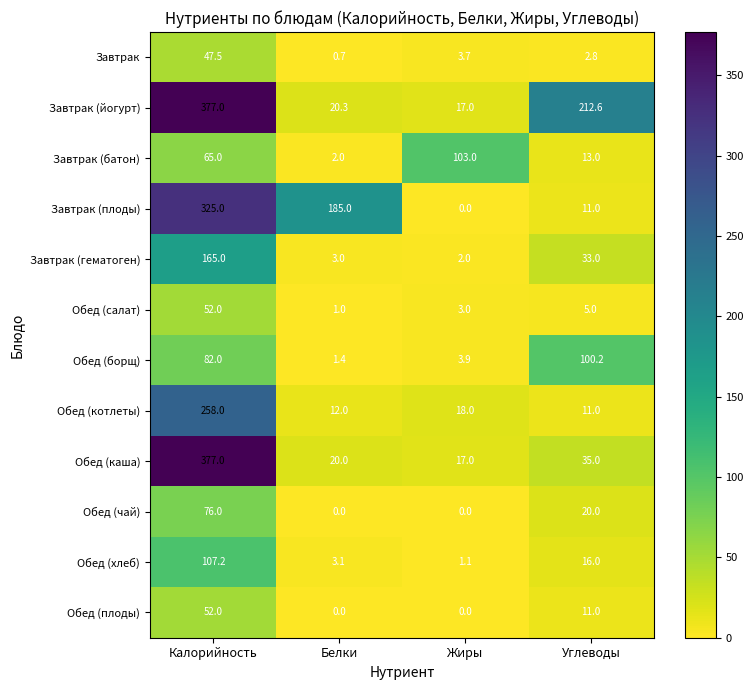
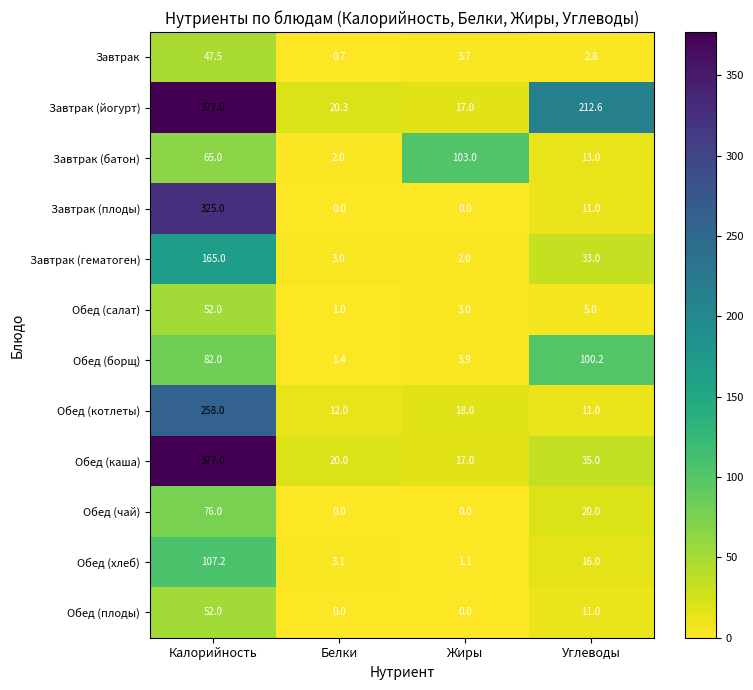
Завтрак (плоды), Белки: 185.0 -> 0.0
